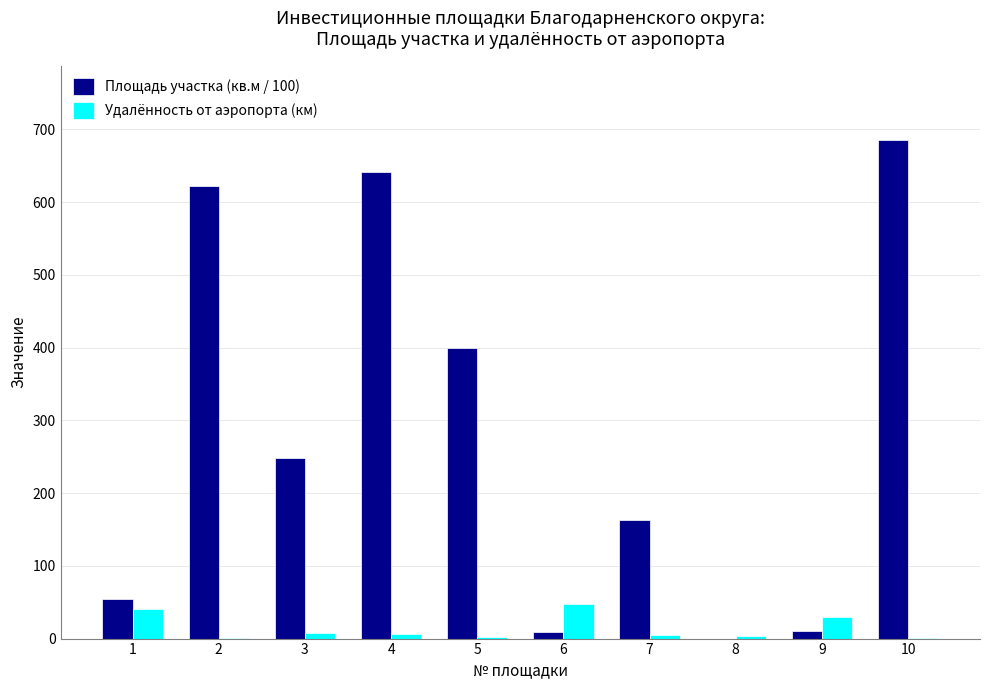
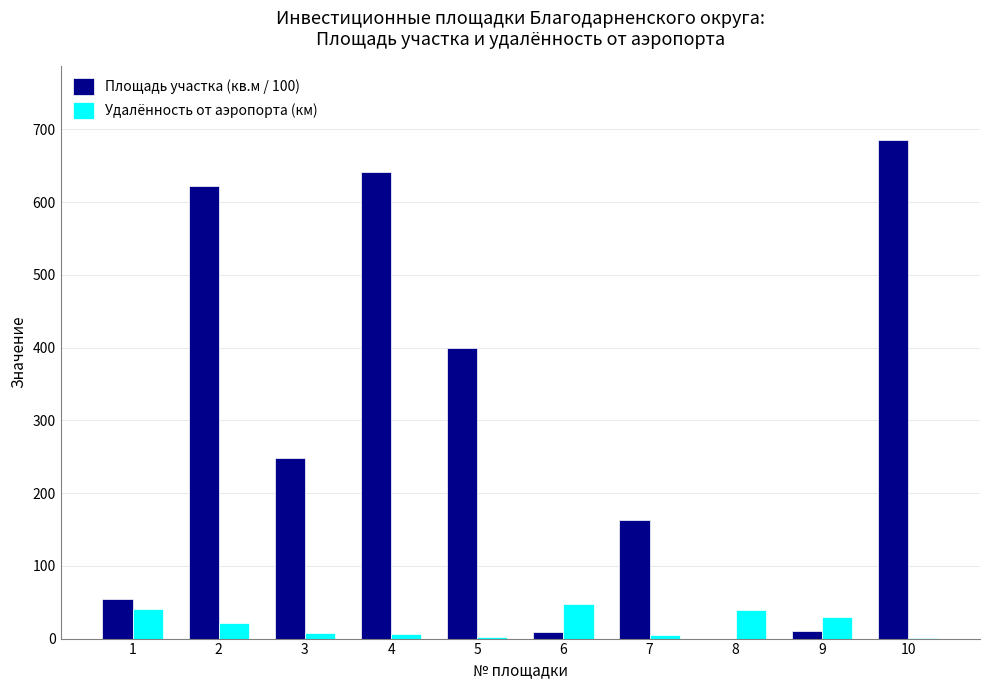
Удалённость от аэропорта (км), 2: 0 -> 20
Удалённость от аэропорта (км), 8: 0 -> 40
